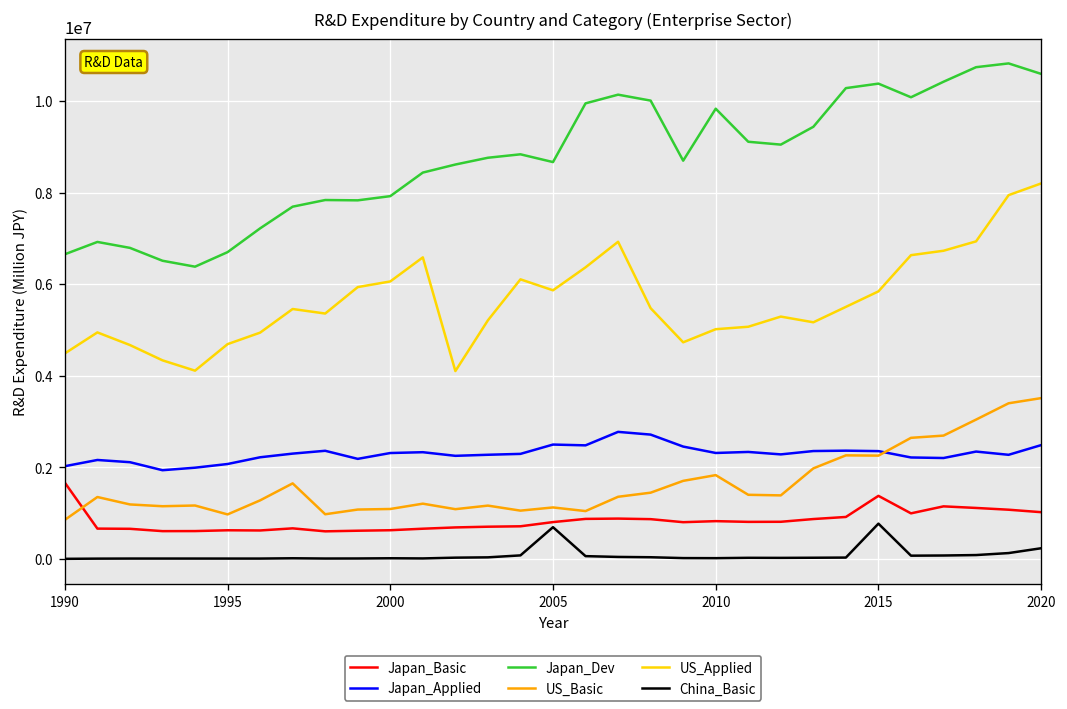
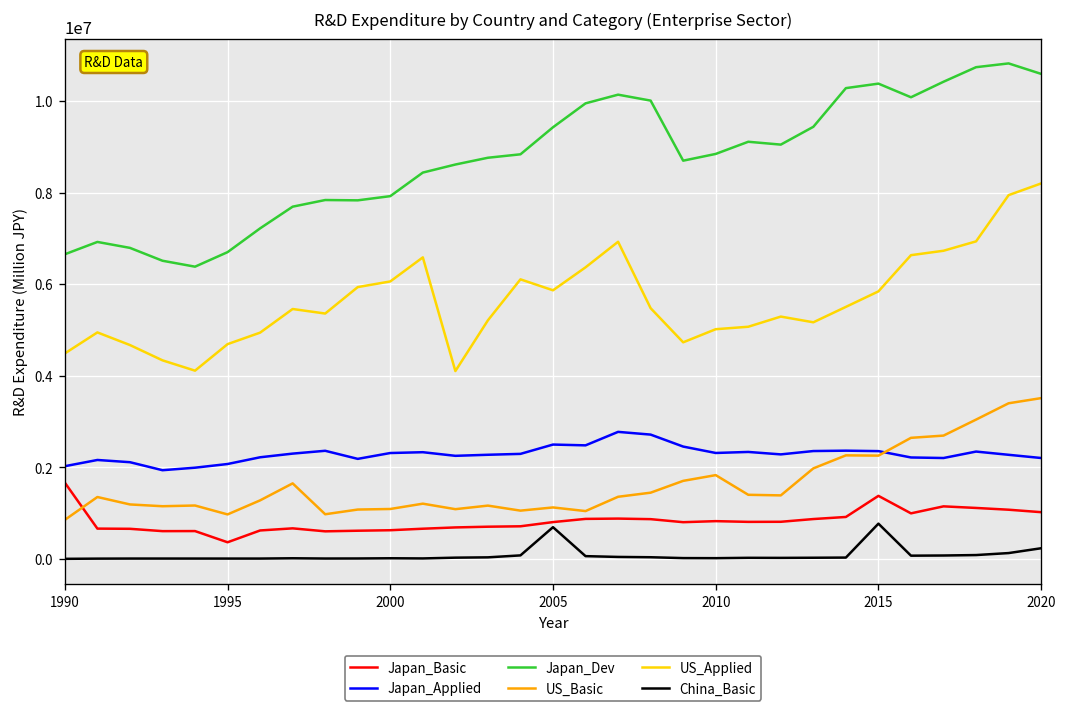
Japan_Basic, 1995: 600000 -> 400000
Japan_Dev, 2005: 8700000 -> 9400000
Japan_Dev, 2010: 9800000 -> 8800000
Japan_Applied, 2020: 2500000 -> 2200000
